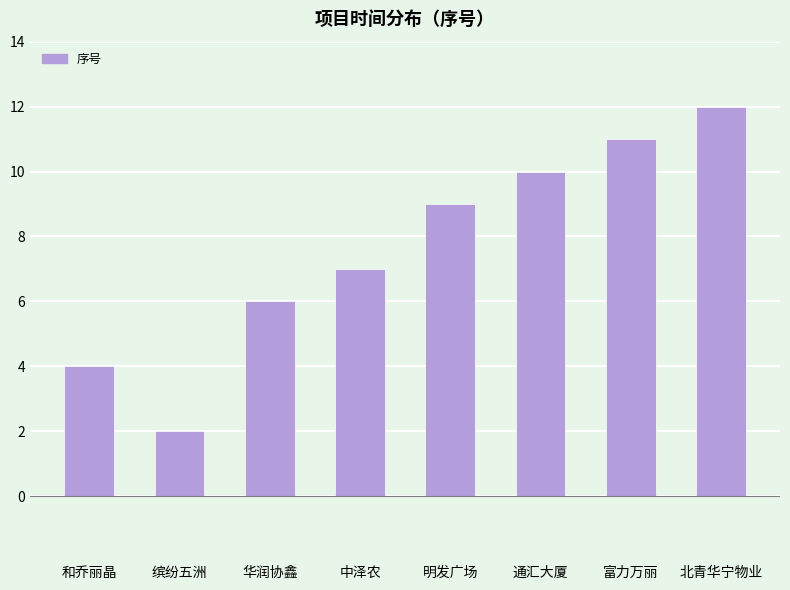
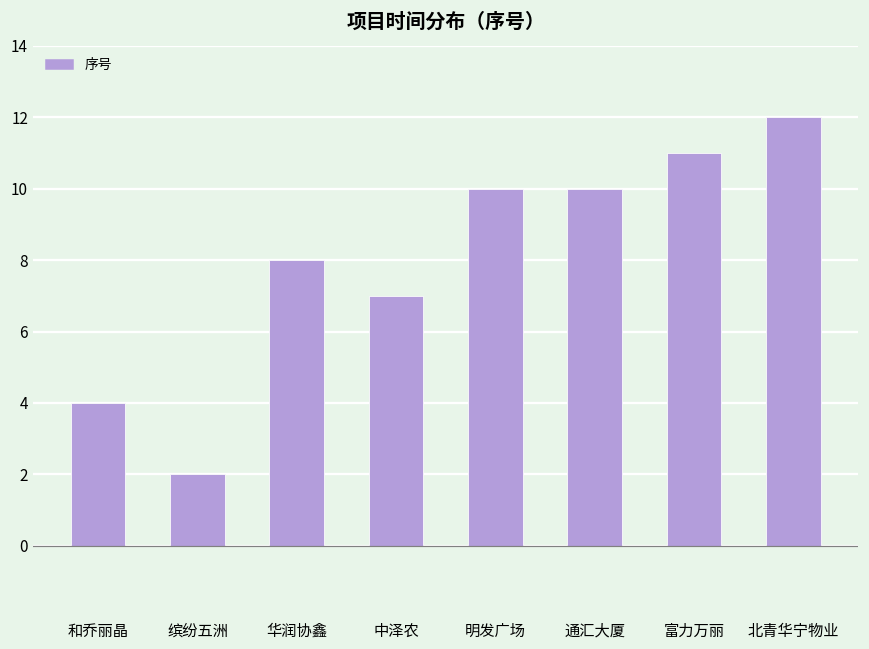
华润协鑫: 6 -> 8
明发广场: 9 -> 10
